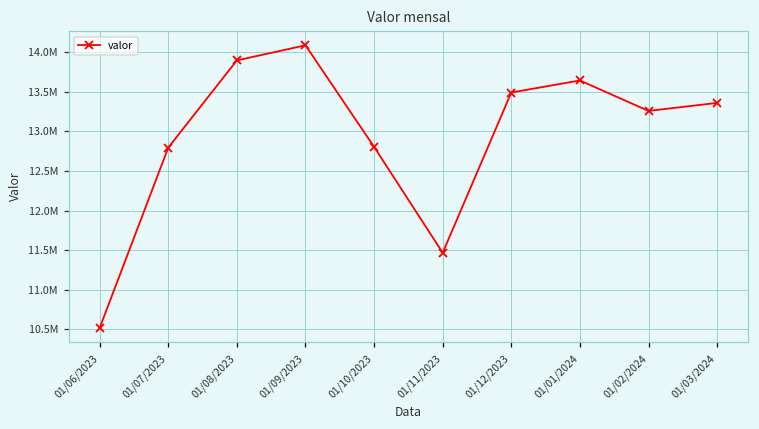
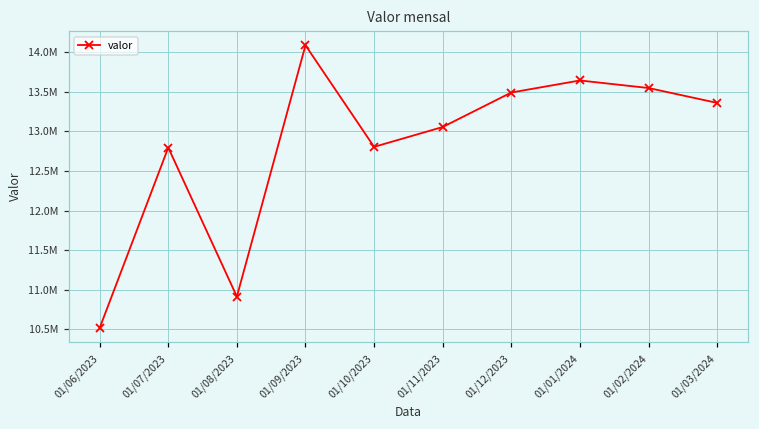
01/08/2023: 13900000 -> 10900000
01/11/2023: 11500000 -> 13100000
01/02/2024: 13300000 -> 13500000
